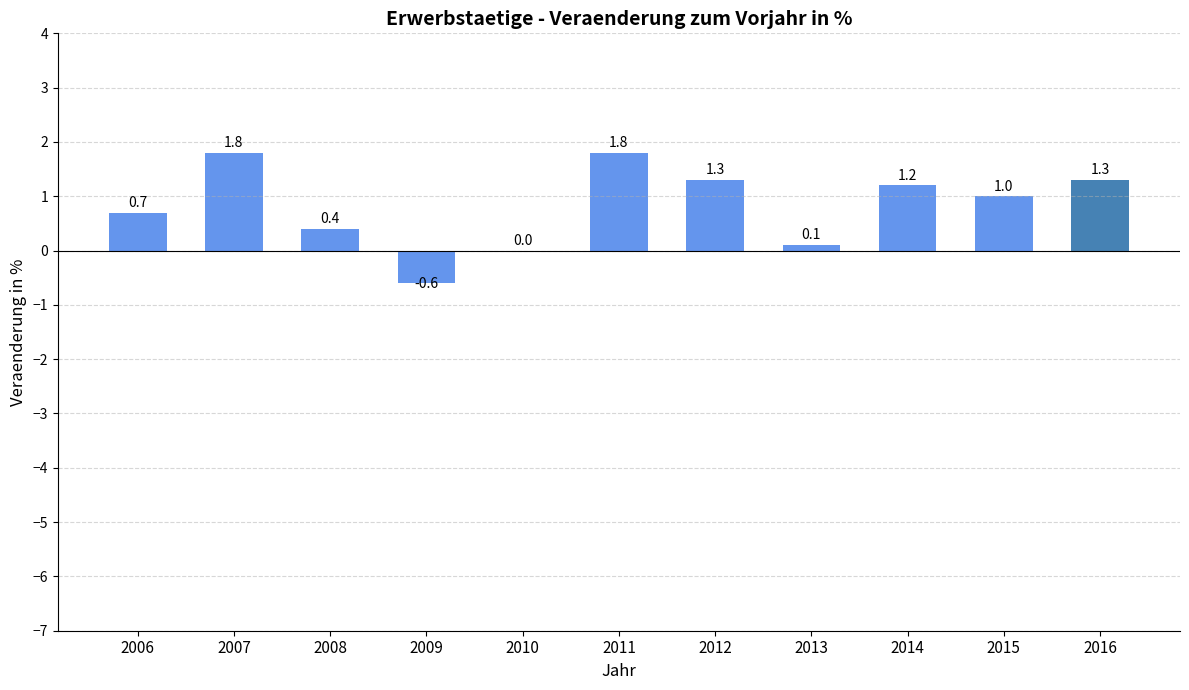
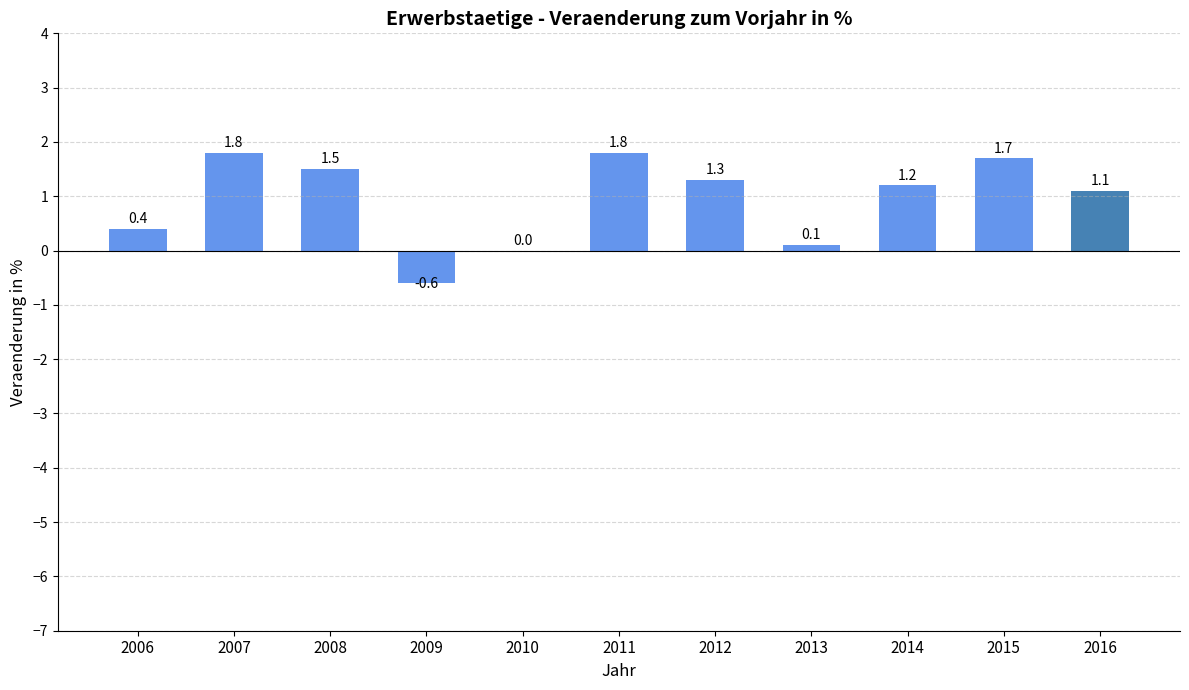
2006: 0.7 -> 0.4
2008: 0.4 -> 1.5
2015: 1.0 -> 1.7
2016: 1.3 -> 1.1
